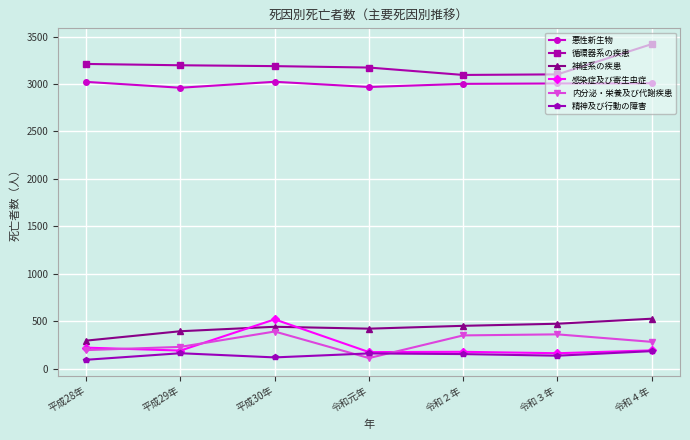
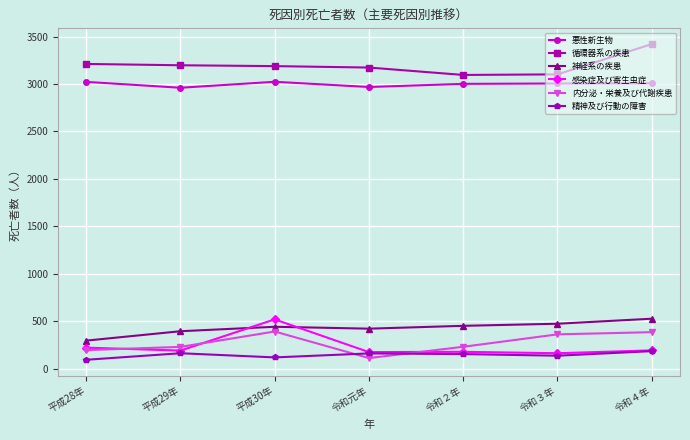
内分泌・栄養及び代謝疾患, 令和２年: 300 -> 200
内分泌・栄養及び代謝疾患, 令和４年: 300 -> 400
